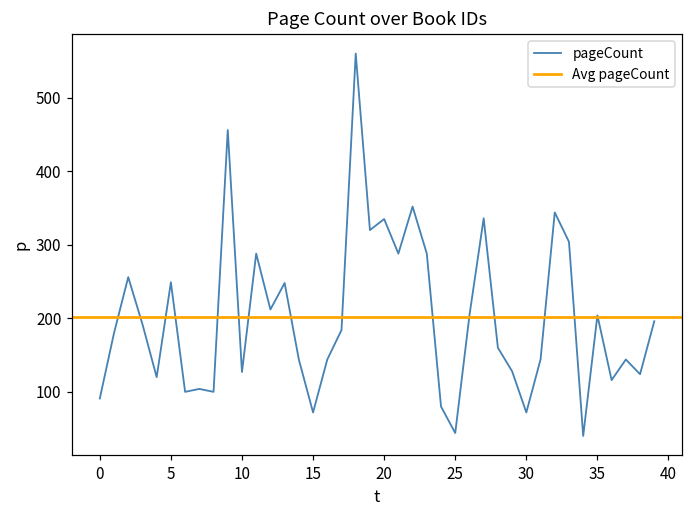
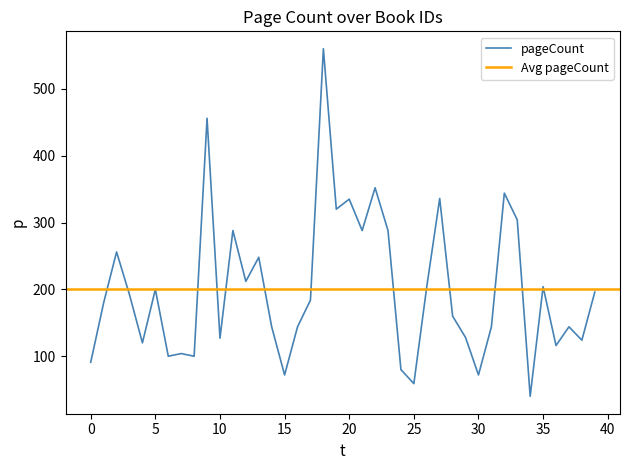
5: 250 -> 200
25: 40 -> 60
